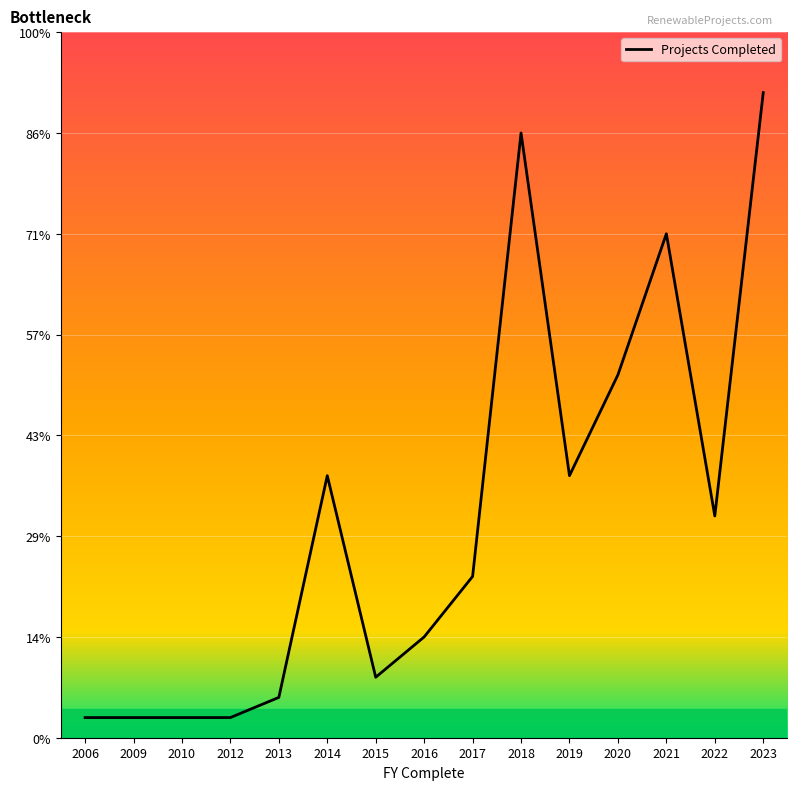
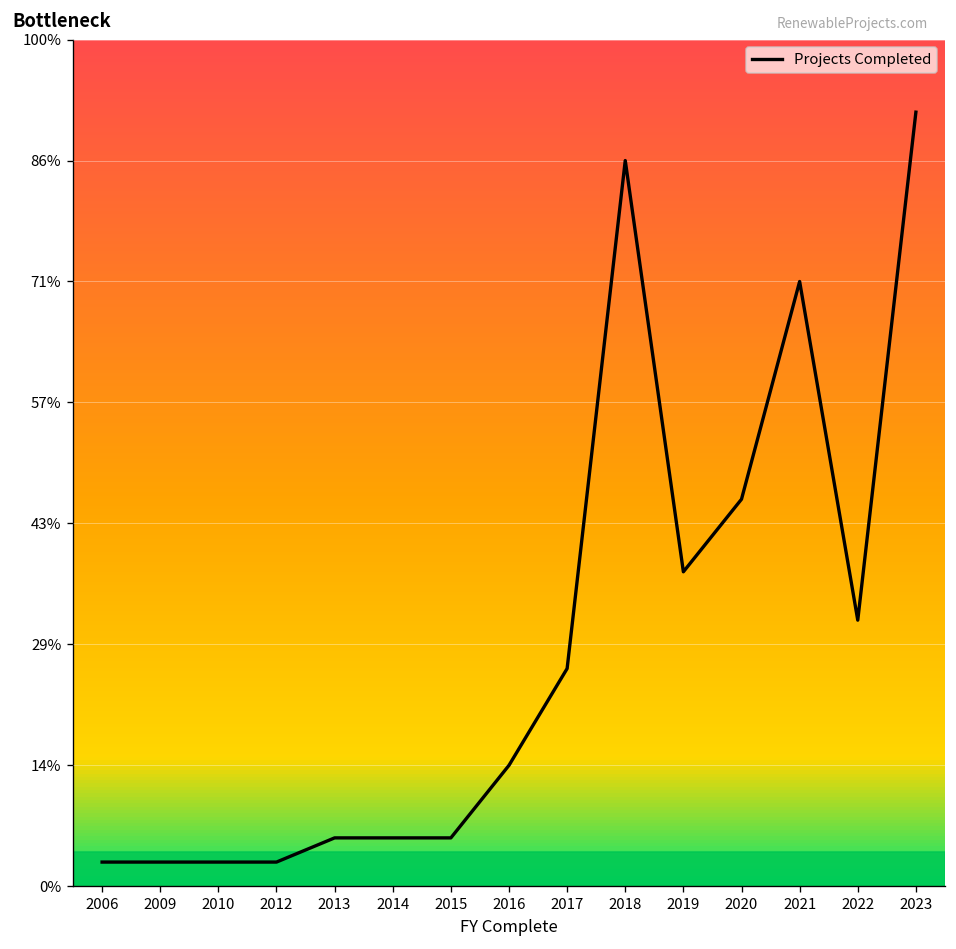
2014: 37% -> 6%
2015: 9% -> 6%
2017: 23% -> 26%
2020: 51% -> 46%
